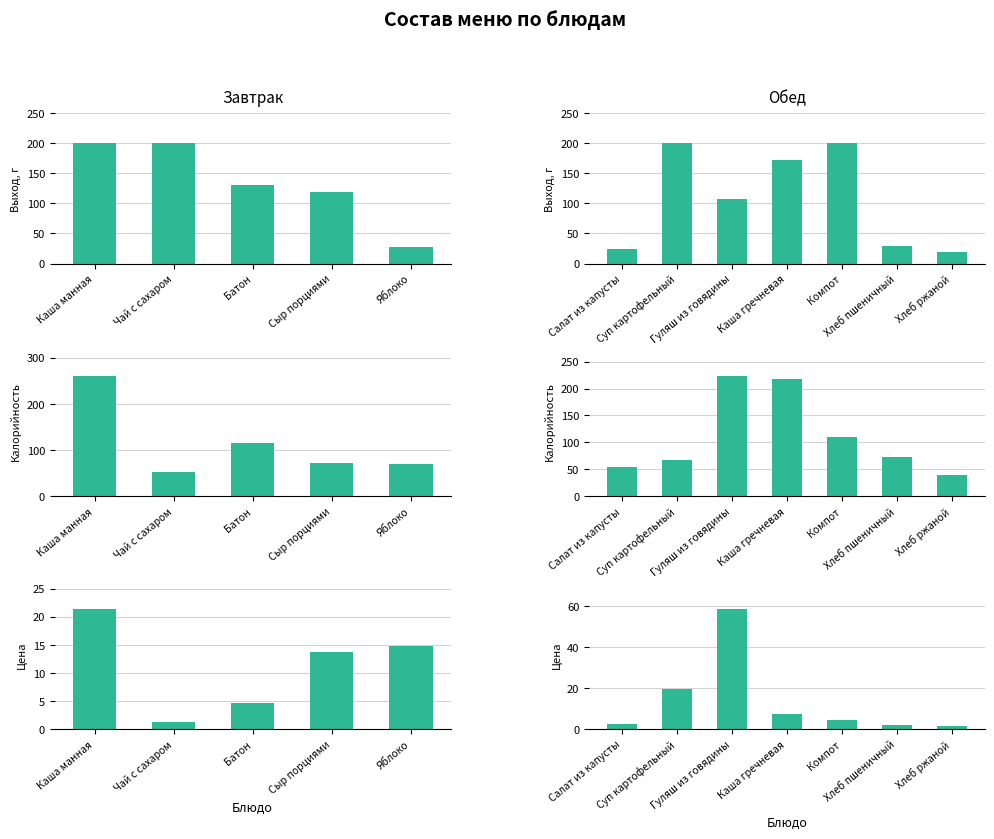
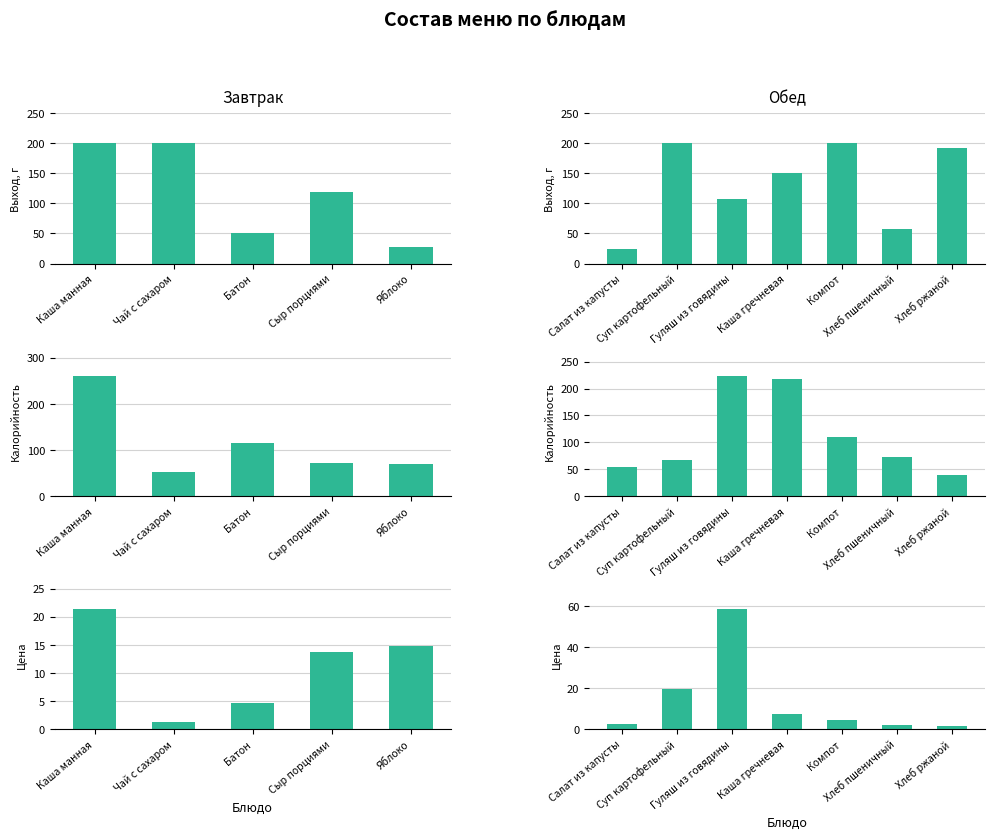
Завтрак, Батон: 130 -> 50
Обед, Каша гречневая: 170 -> 150
Обед, Хлеб пшеничный: 30 -> 60
Обед, Хлеб ржаной: 20 -> 190
